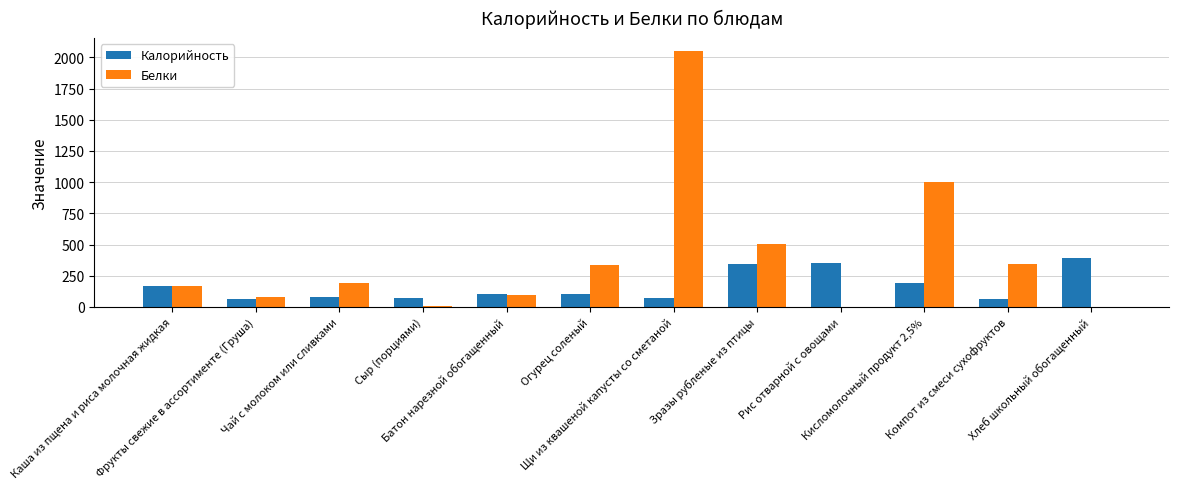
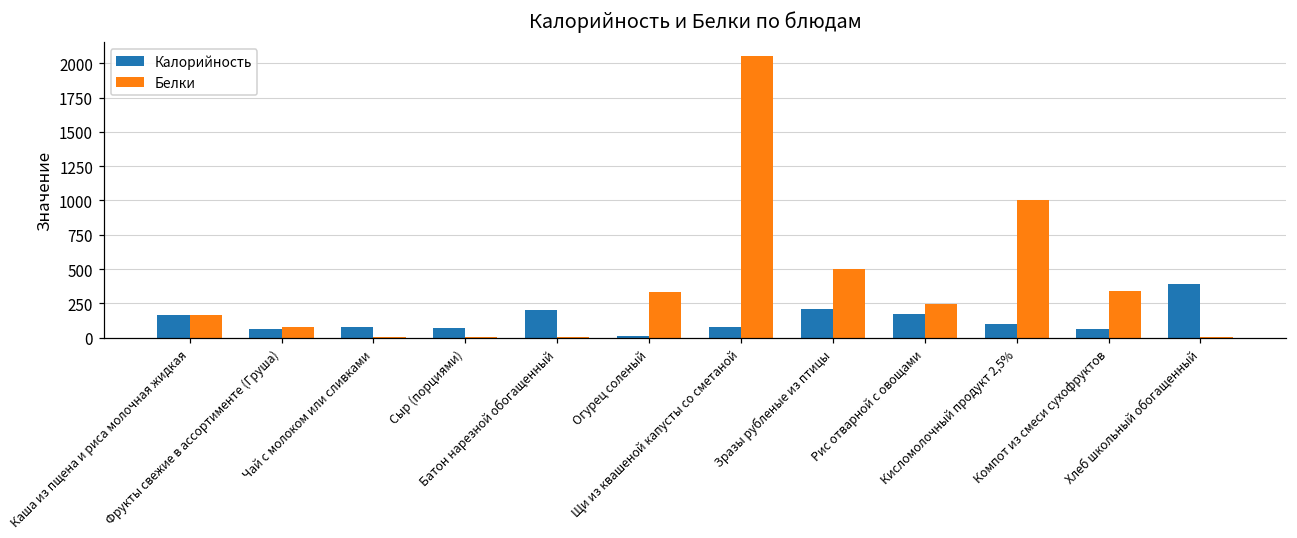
Белки, Чай с молоком или сливками: 190 -> 0
Калорийность, Батон нарезной обогащенный: 110 -> 200
Белки, Батон нарезной обогащенный: 100 -> 10
Калорийность, Огурец соленый: 100 -> 10
Калорийность, Зразы рубленые из птицы: 340 -> 210
Калорийность, Рис отварной с овощами: 350 -> 170
Белки, Рис отварной с овощами: 0 -> 240
Калорийность, Кисломолочный продукт 2,5%: 190 -> 100
